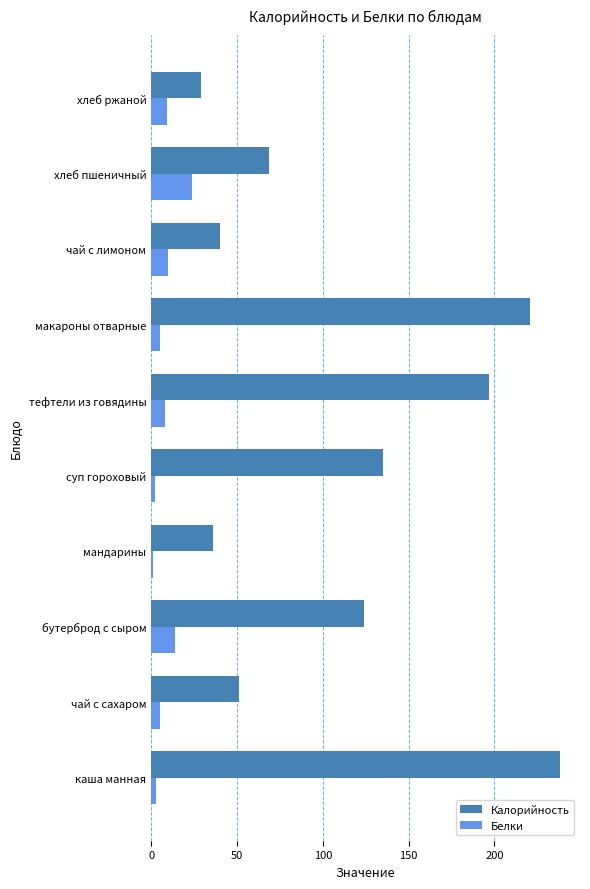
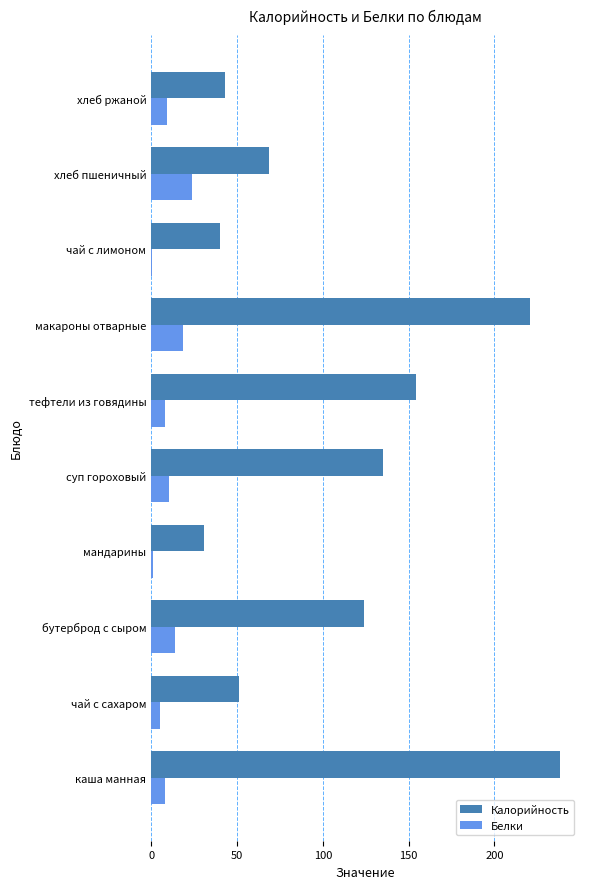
Калорийность, хлеб ржаной: 29 -> 43
Белки, чай с лимоном: 10 -> 0
Белки, макароны отварные: 5 -> 18
Калорийность, тефтели из говядины: 197 -> 154
Белки, суп гороховый: 2 -> 11
Калорийность, мандарины: 36 -> 31
Белки, каша манная: 3 -> 8
